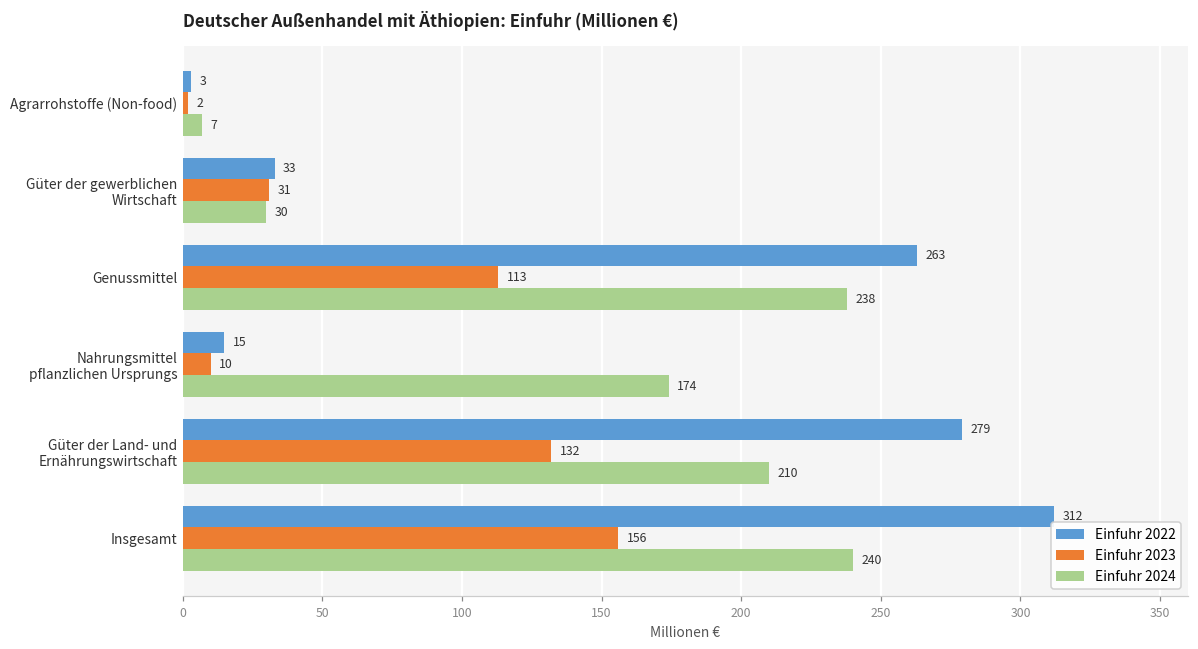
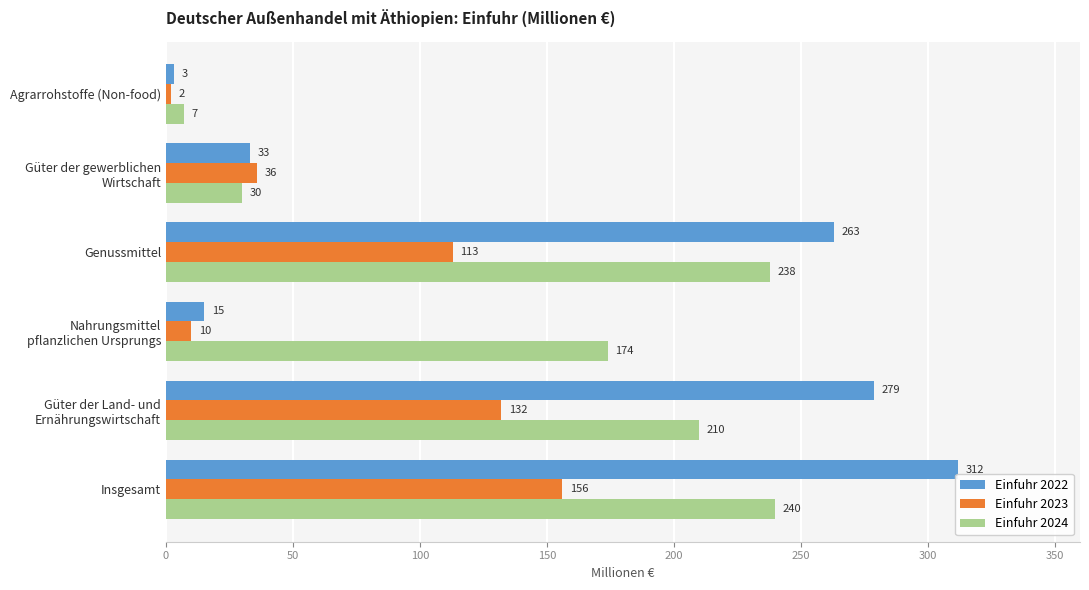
Einfuhr 2023, Güter der gewerblichen Wirtschaft: 31 -> 36
